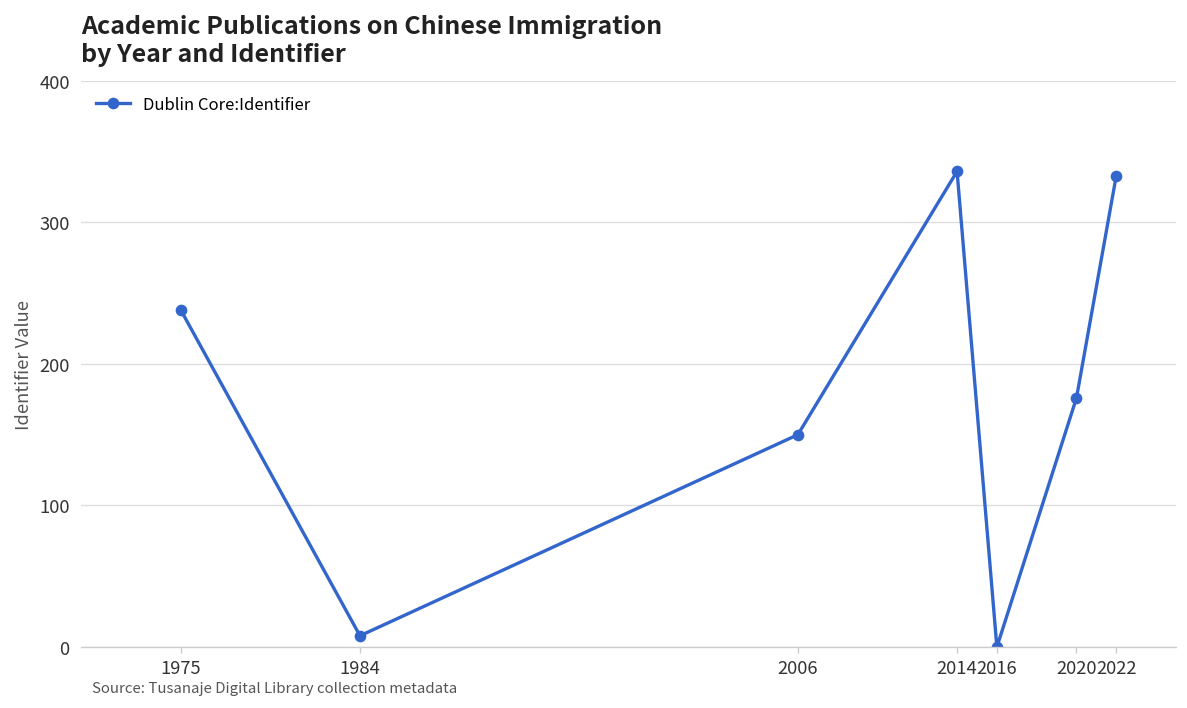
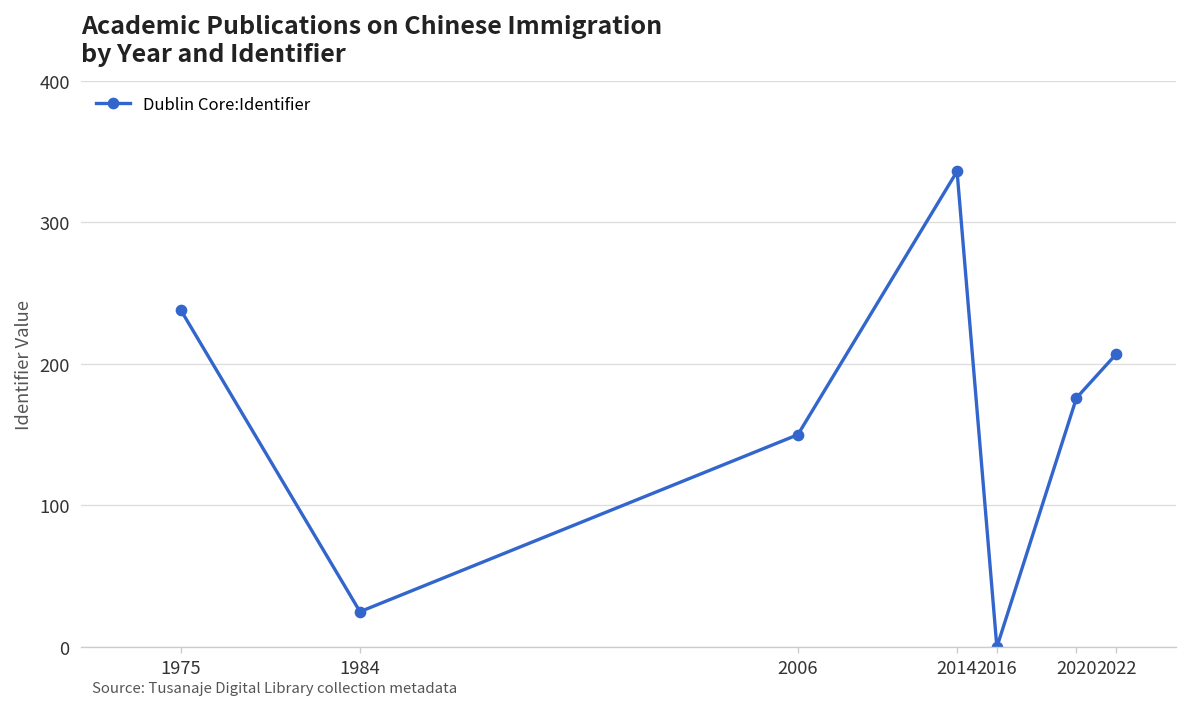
1984: 8 -> 25
2022: 333 -> 207
